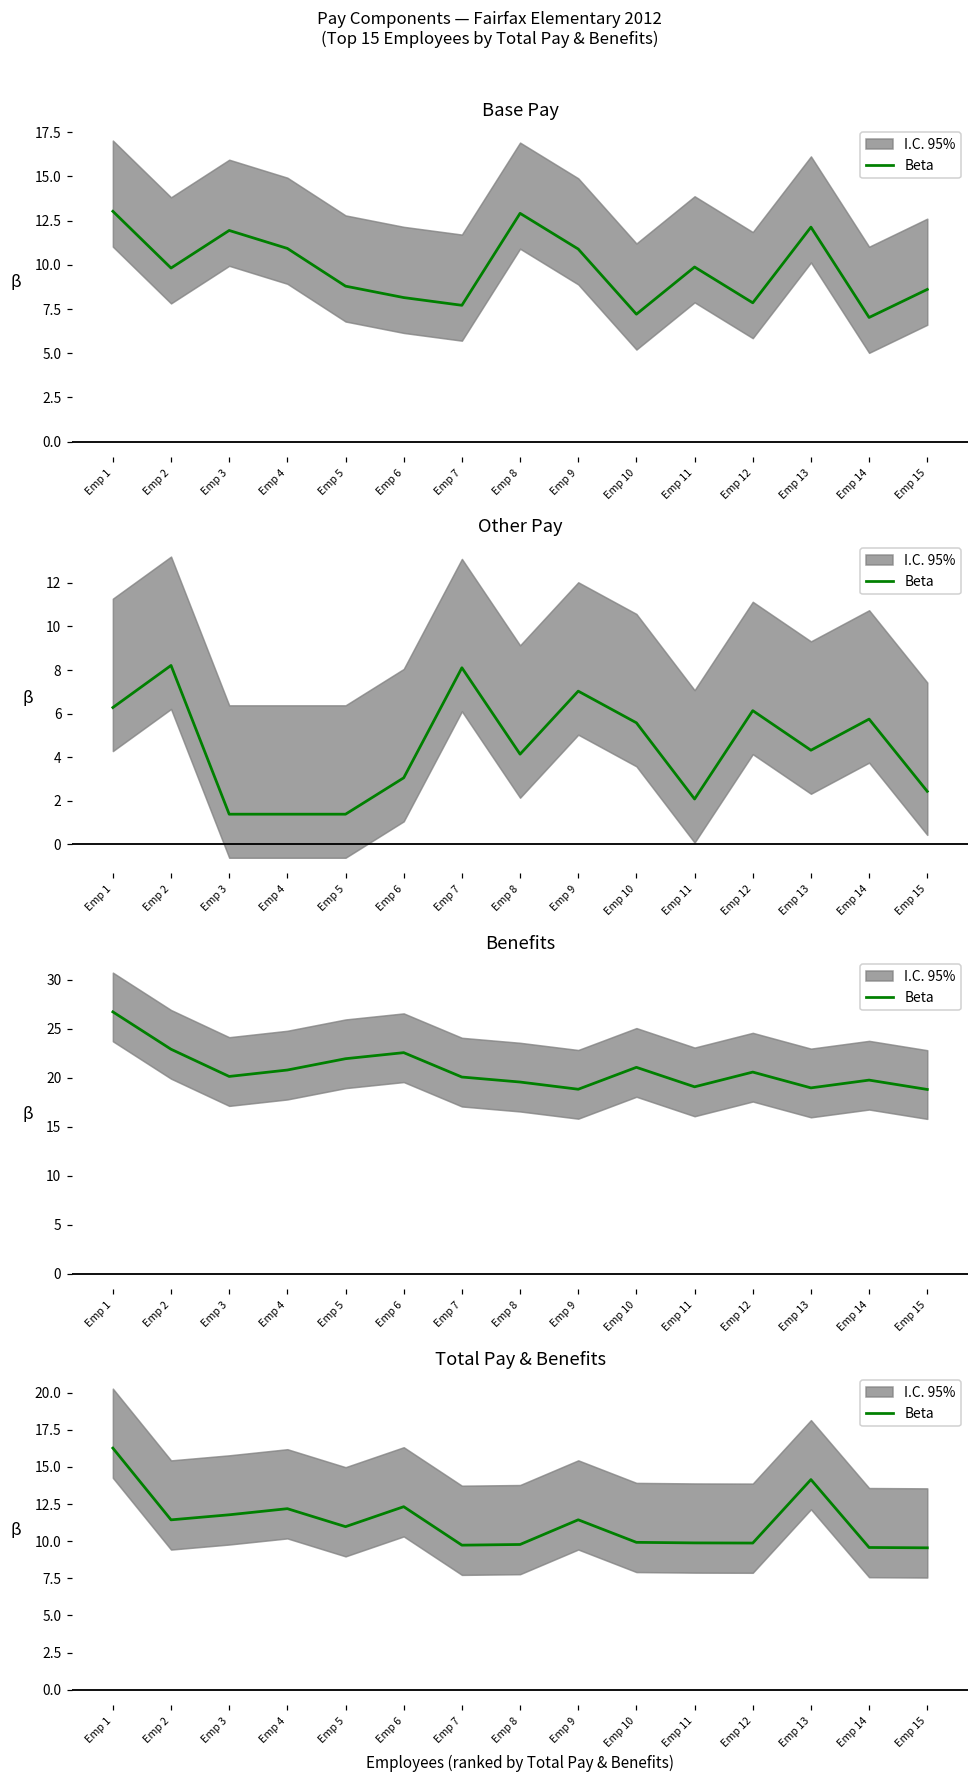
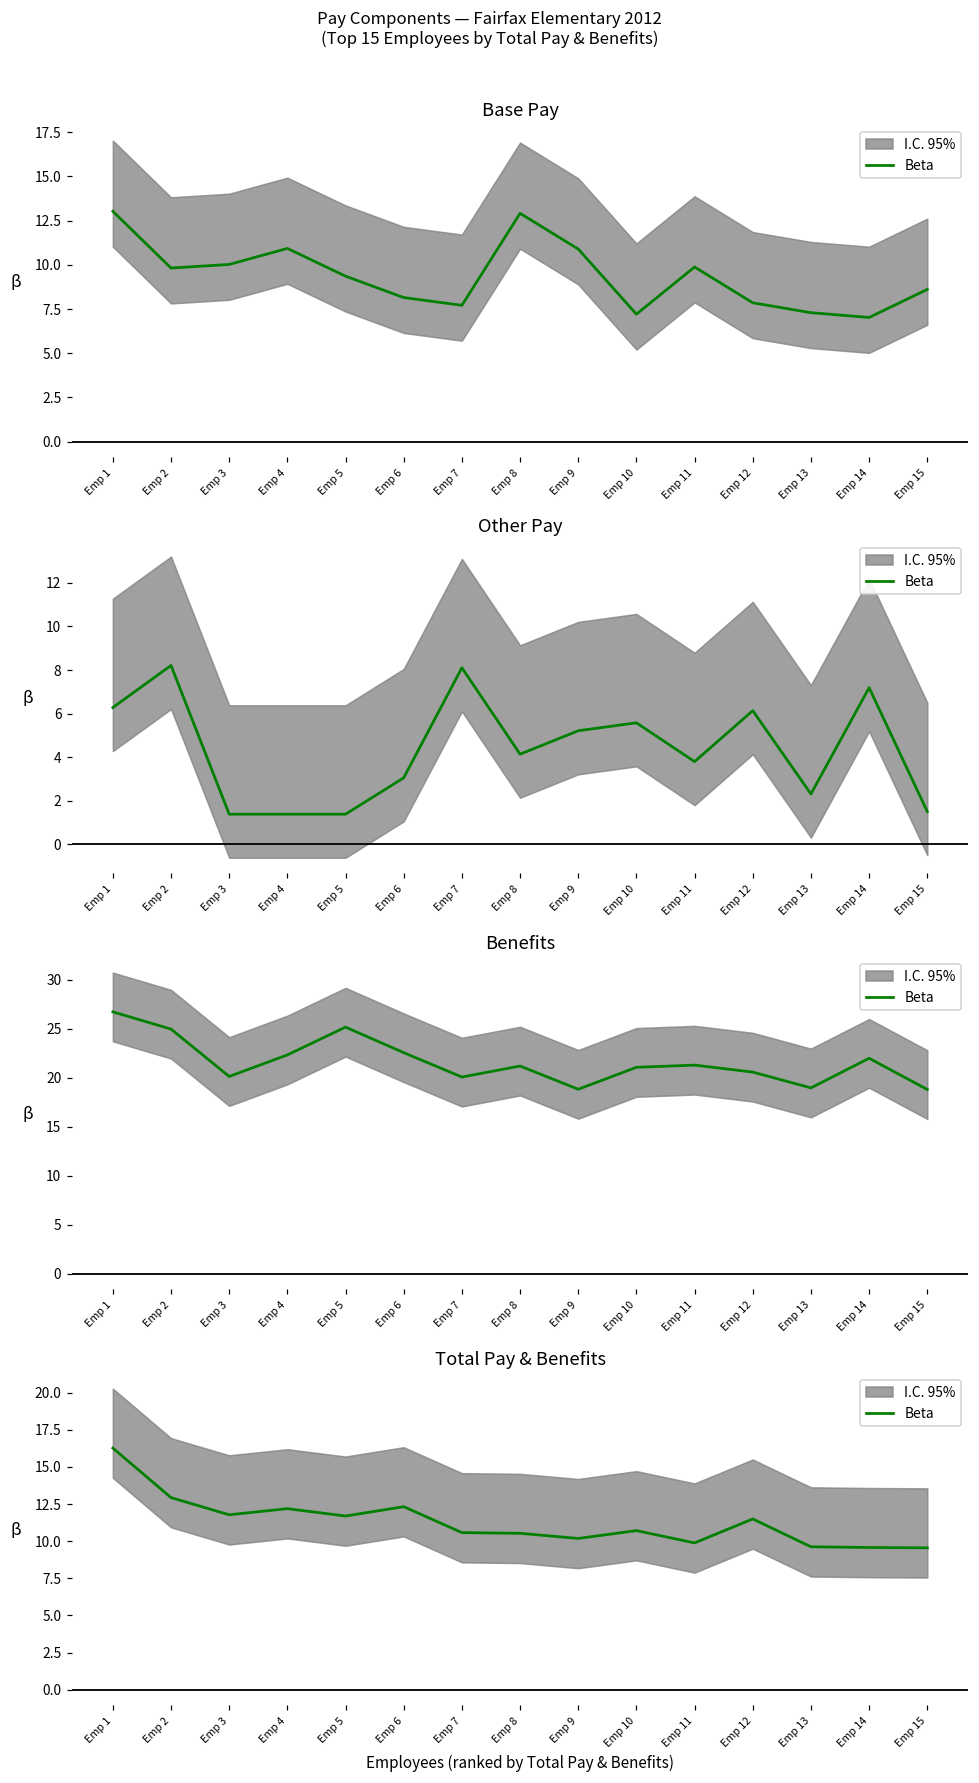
Base Pay, Beta, Emp 3: 11.9 -> 10.0
Base Pay, Beta, Emp 5: 8.8 -> 9.4
Base Pay, Beta, Emp 13: 12.1 -> 7.3
Other Pay, Beta, Emp 9: 7.0 -> 5.2
Other Pay, Beta, Emp 11: 2.1 -> 3.8
Other Pay, Beta, Emp 13: 4.3 -> 2.3
Other Pay, Beta, Emp 14: 5.7 -> 7.2
Other Pay, Beta, Emp 15: 2.4 -> 1.5
Benefits, Beta, Emp 2: 23 -> 25
Benefits, Beta, Emp 4: 21 -> 22
Benefits, Beta, Emp 5: 22 -> 25
Benefits, Beta, Emp 8: 20 -> 21
Benefits, Beta, Emp 11: 19 -> 21
Benefits, Beta, Emp 14: 20 -> 22
Total Pay & Benefits, Beta, Emp 2: 11.4 -> 12.9
Total Pay & Benefits, Beta, Emp 5: 11.0 -> 11.7
Total Pay & Benefits, Beta, Emp 7: 9.7 -> 10.6
Total Pay & Benefits, Beta, Emp 8: 9.8 -> 10.5
Total Pay & Benefits, Beta, Emp 9: 11.4 -> 10.2
Total Pay & Benefits, Beta, Emp 10: 9.9 -> 10.7
Total Pay & Benefits, Beta, Emp 12: 9.9 -> 11.5
Total Pay & Benefits, Beta, Emp 13: 14.1 -> 9.6
